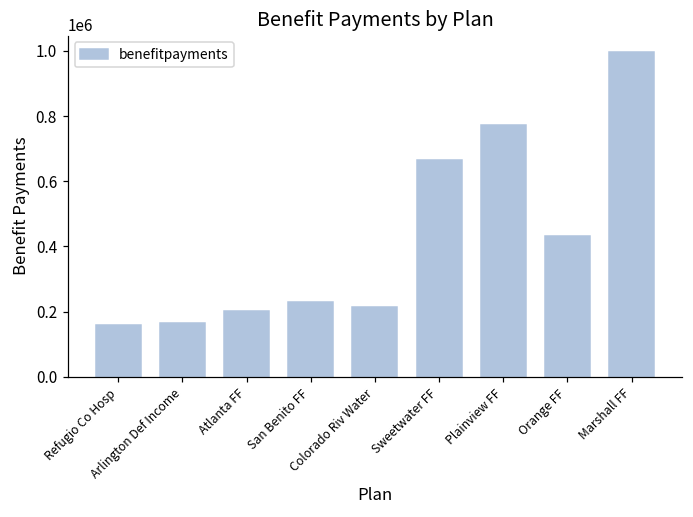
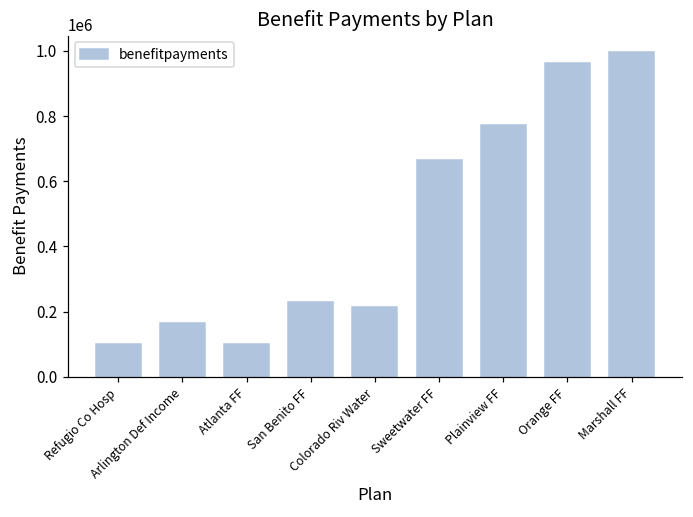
Refugio Co Hosp: 160000 -> 100000
Atlanta FF: 200000 -> 100000
Orange FF: 430000 -> 960000
